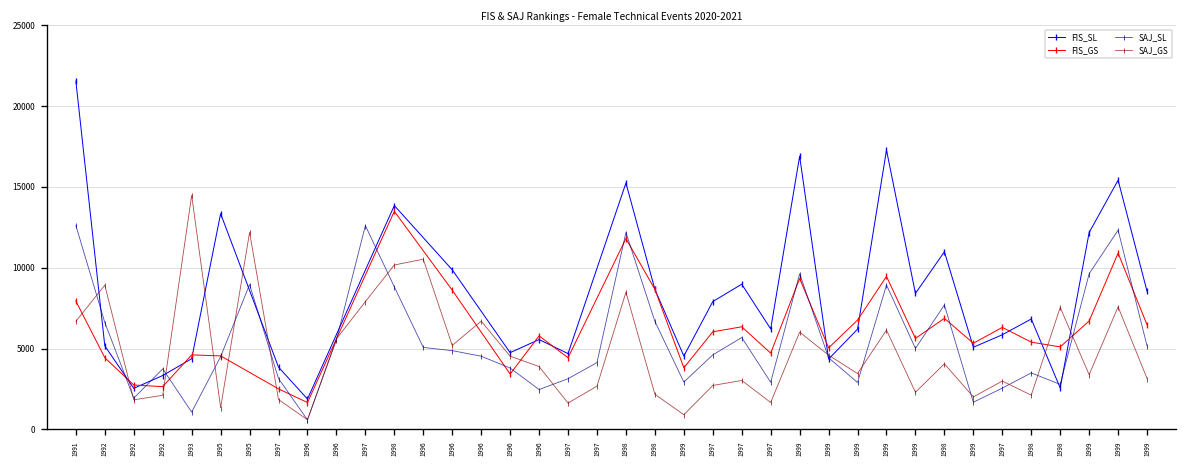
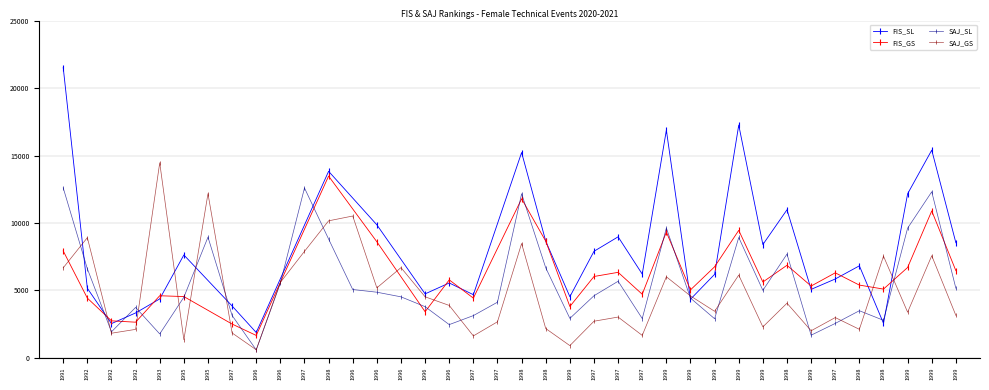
SAJ_SL, 1993: 1100 -> 1800
FIS_SL, 1995: 13300 -> 7600
